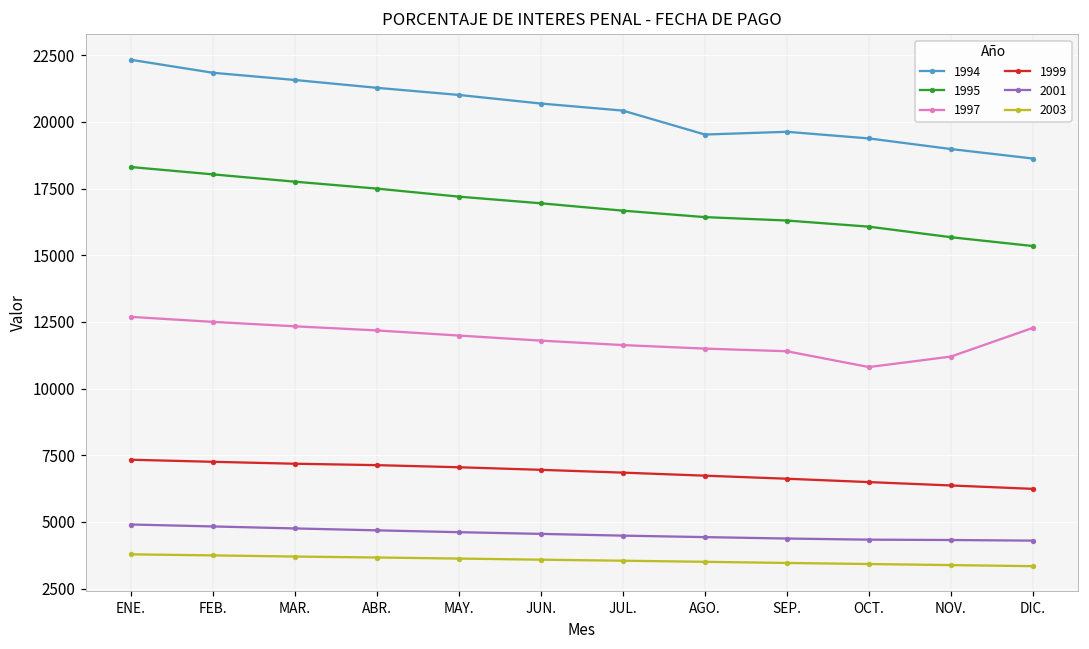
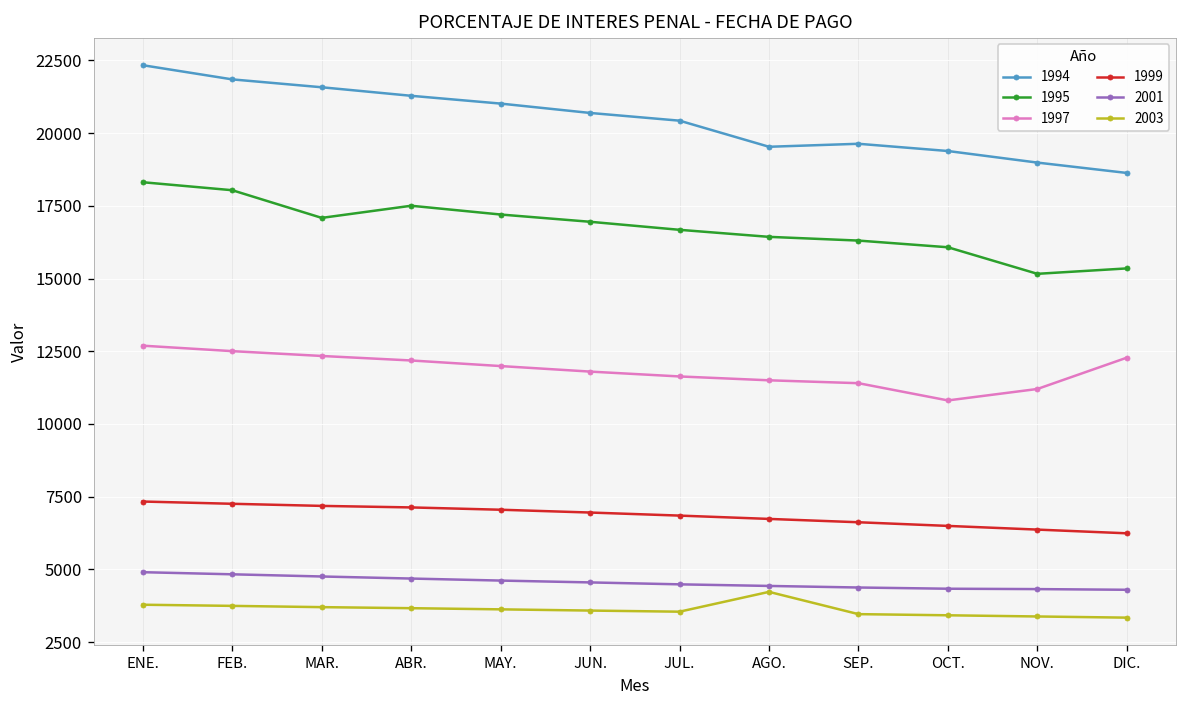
1995, MAR.: 17800 -> 17100
2003, AGO.: 3500 -> 4200
1995, NOV.: 15700 -> 15200
